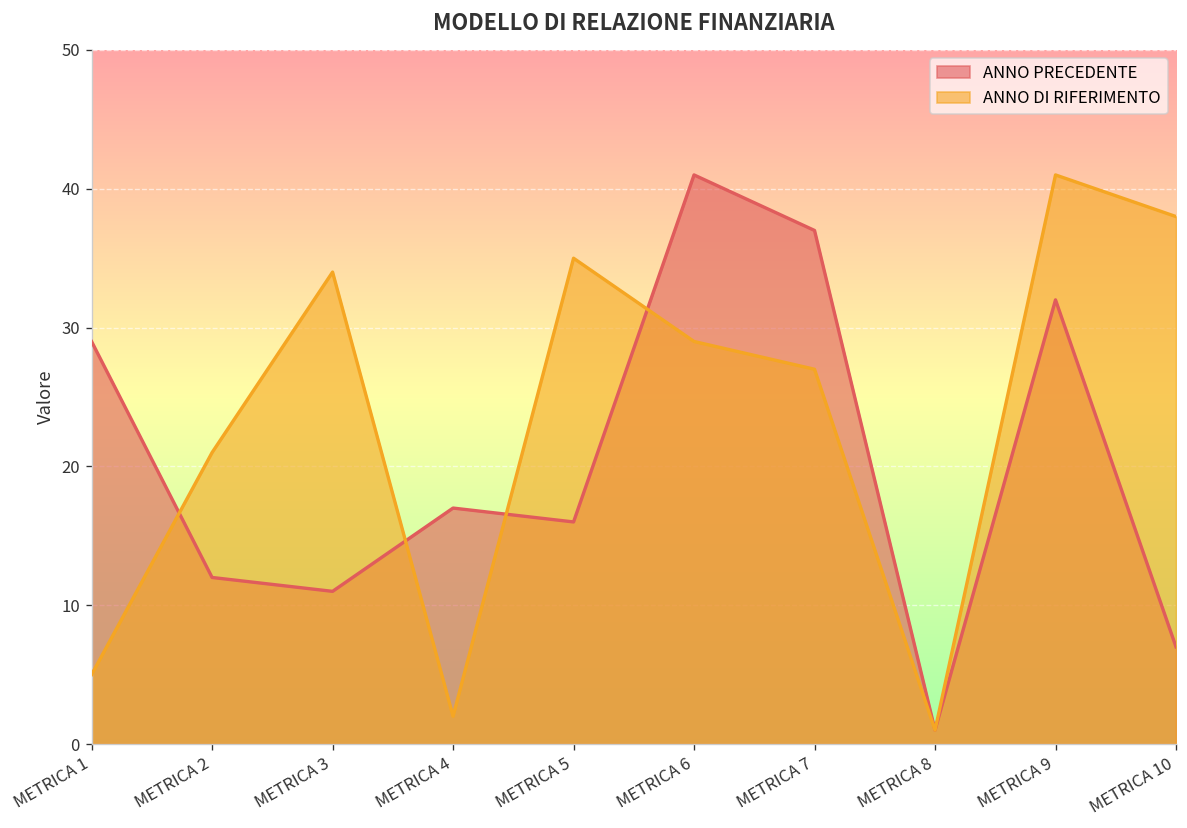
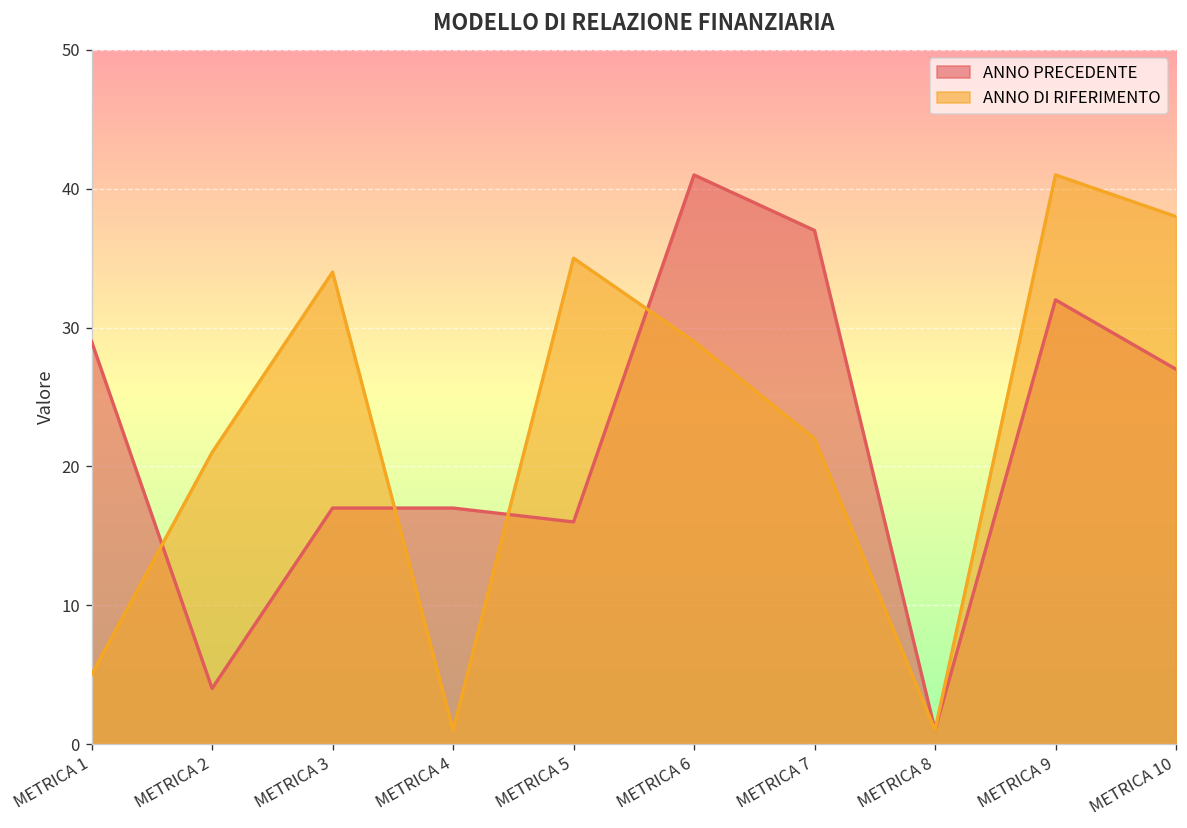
ANNO PRECEDENTE, METRICA 2: 12 -> 4
ANNO PRECEDENTE, METRICA 3: 11 -> 17
ANNO DI RIFERIMENTO, METRICA 4: 2 -> 1
ANNO DI RIFERIMENTO, METRICA 7: 27 -> 22
ANNO PRECEDENTE, METRICA 10: 7 -> 27
